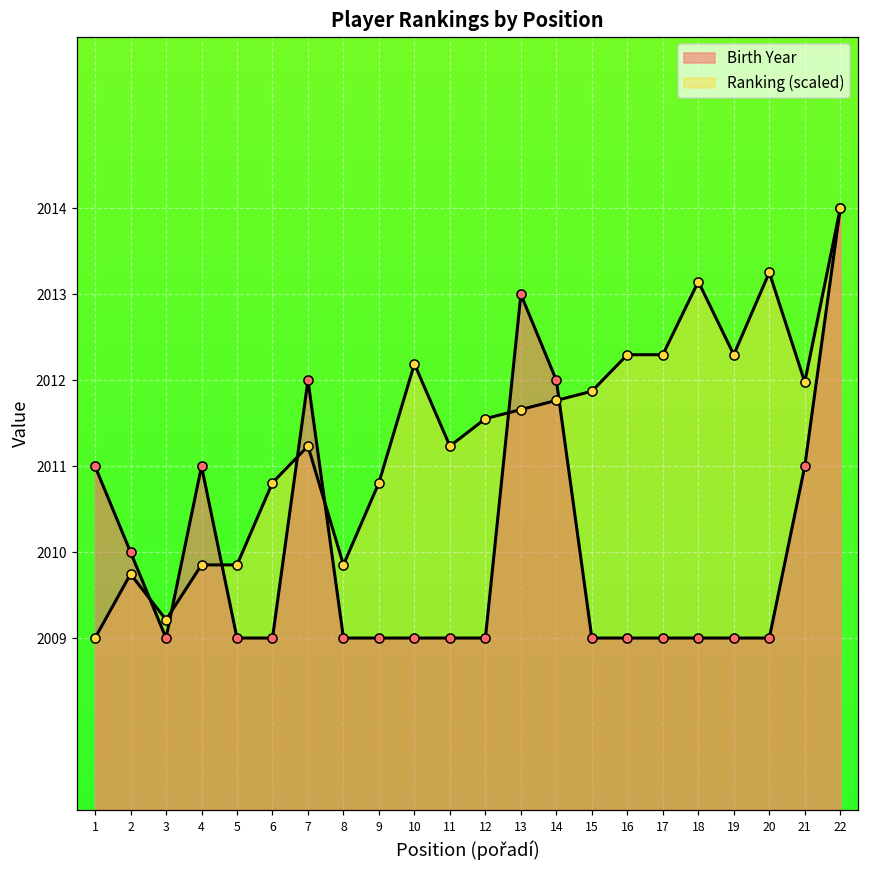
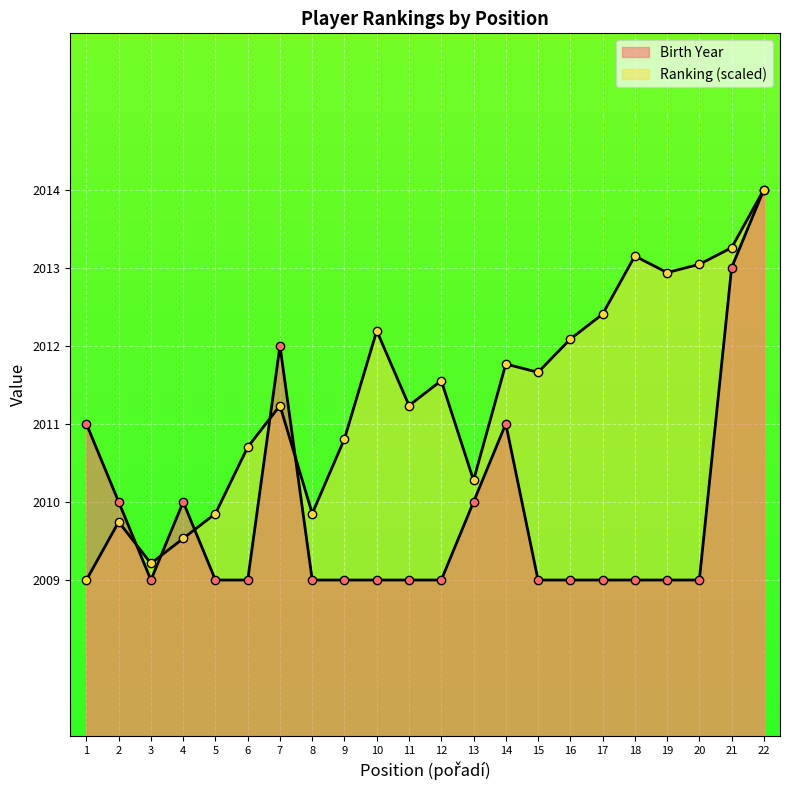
Birth Year, 4: 2011 -> 2010
Ranking (scaled), 4: 2009.9 -> 2009.5
Ranking (scaled), 6: 2010.8 -> 2010.7
Birth Year, 13: 2013 -> 2010
Ranking (scaled), 13: 2011.7 -> 2010.3
Birth Year, 14: 2012 -> 2011
Ranking (scaled), 15: 2011.9 -> 2011.7
Ranking (scaled), 16: 2012.3 -> 2012.1
Ranking (scaled), 17: 2012.3 -> 2012.4
Ranking (scaled), 19: 2012.3 -> 2012.9
Ranking (scaled), 20: 2013.3 -> 2013.0
Birth Year, 21: 2011 -> 2013
Ranking (scaled), 21: 2012.0 -> 2013.3
